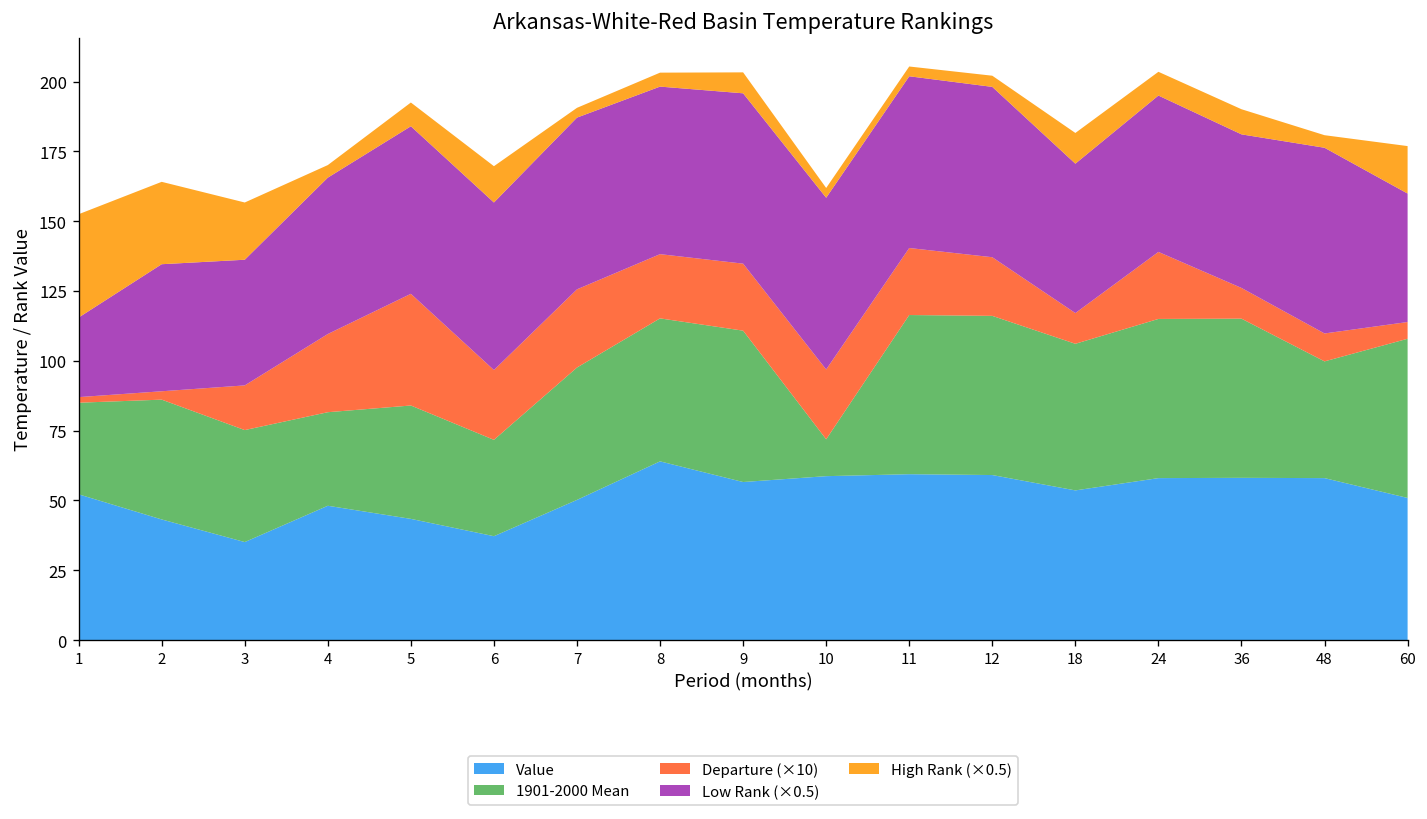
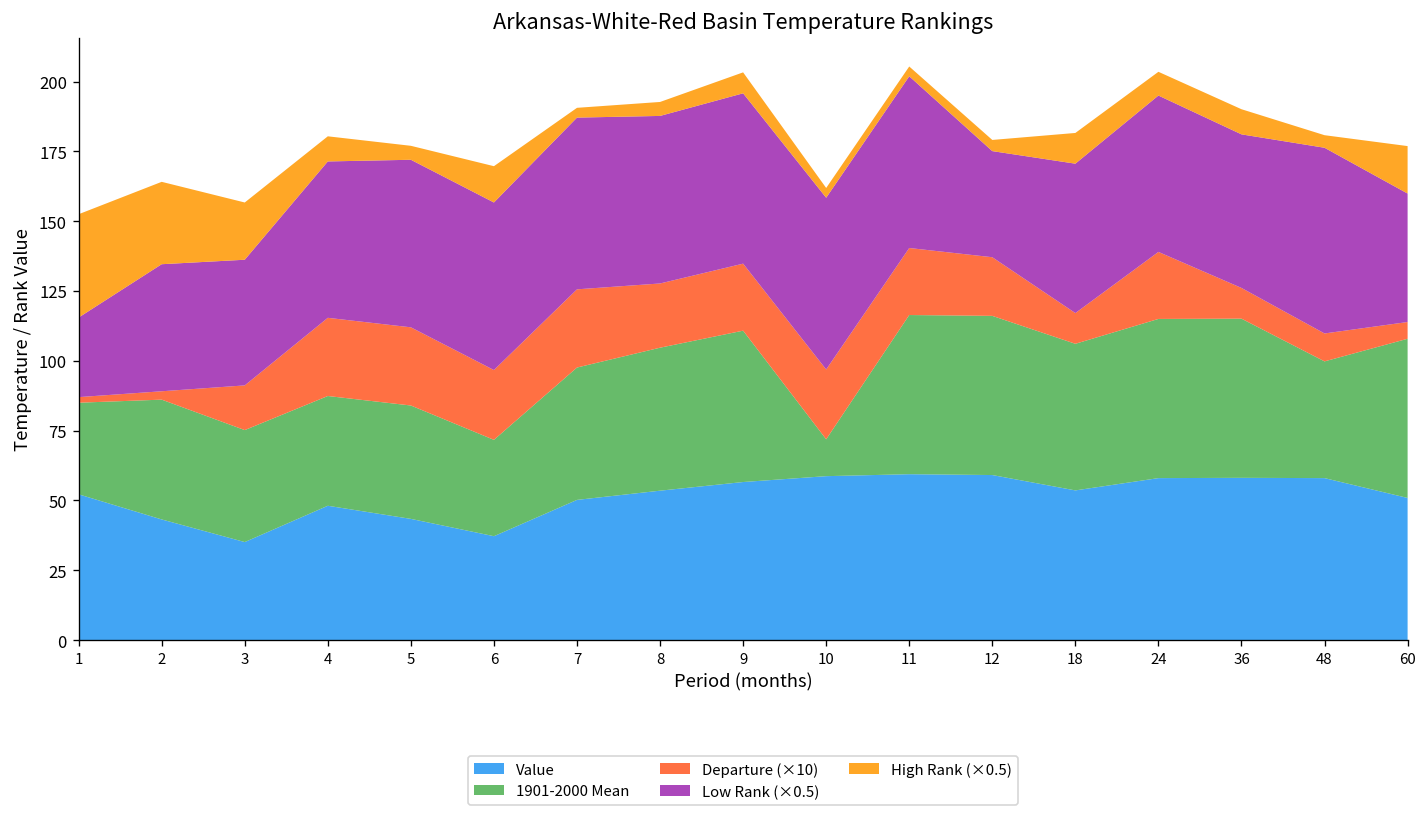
1901-2000 Mean, 4: 33 -> 39
High Rank (×0.5), 4: 5 -> 9
Departure (×10), 5: 40 -> 28
High Rank (×0.5), 5: 9 -> 5
Value, 8: 64 -> 54
Low Rank (×0.5), 12: 61 -> 38
